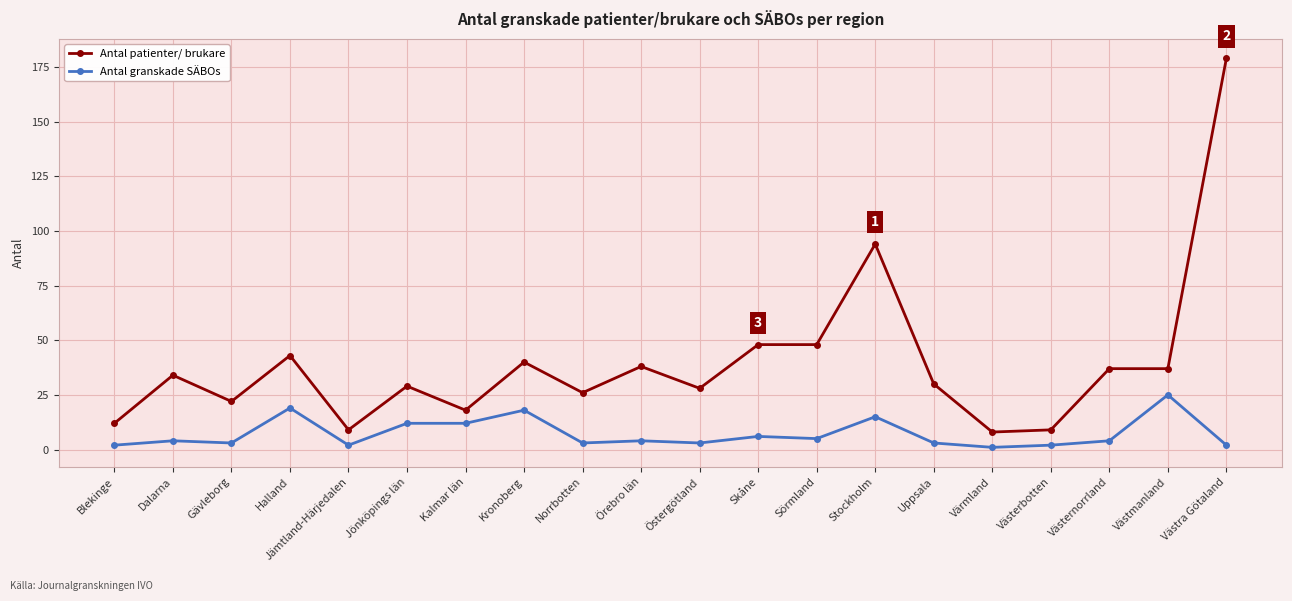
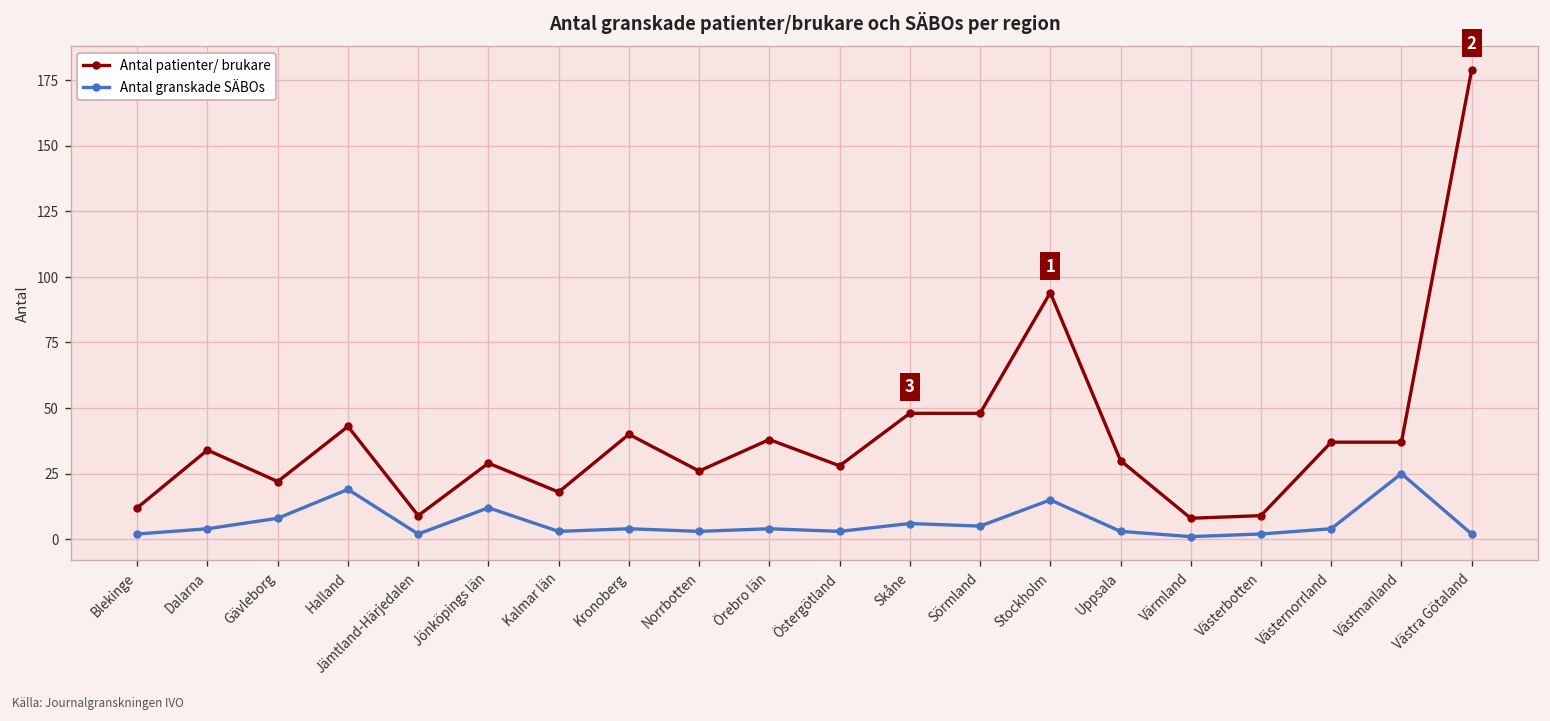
Antal granskade SÄBOs, Gävleborg: 3 -> 8
Antal granskade SÄBOs, Kalmar län: 12 -> 3
Antal granskade SÄBOs, Kronoberg: 18 -> 4
